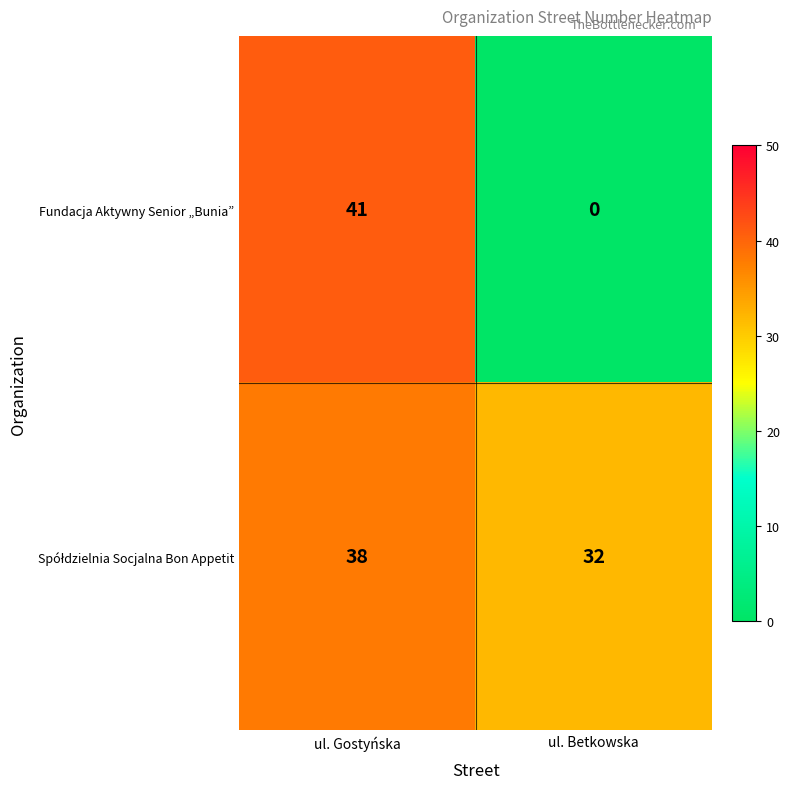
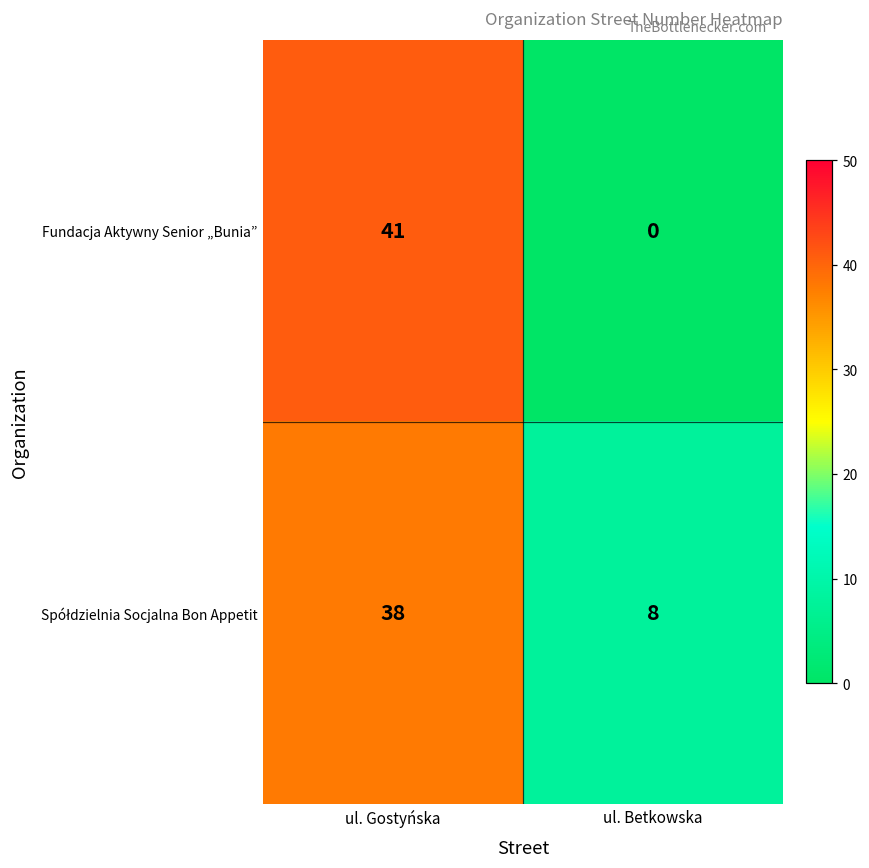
Spółdzielnia Socjalna Bon Appetit, ul. Betkowska: 32 -> 8
